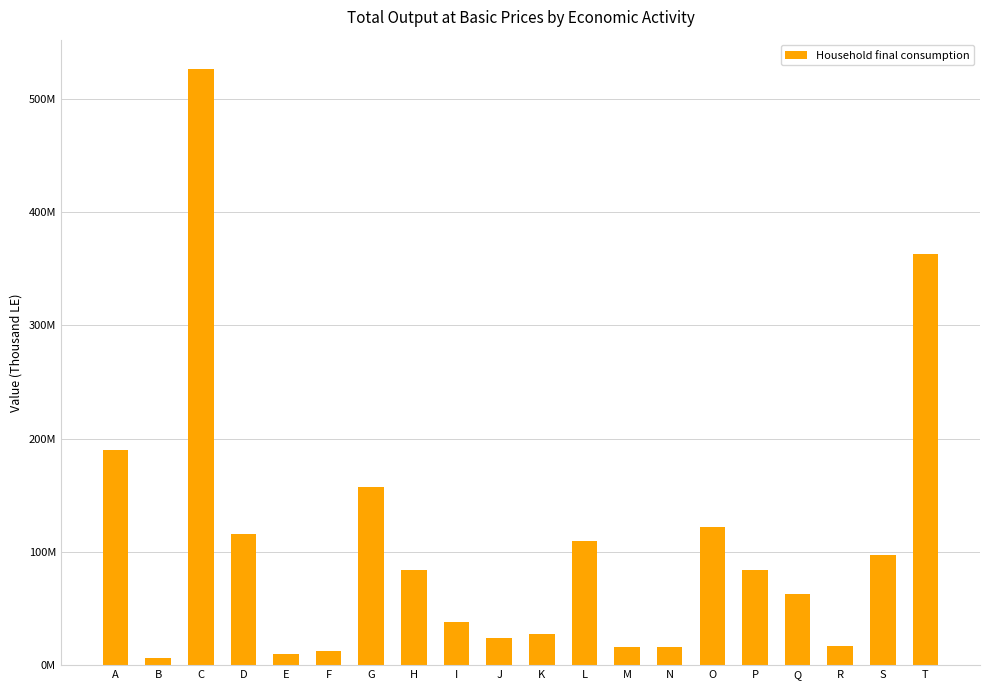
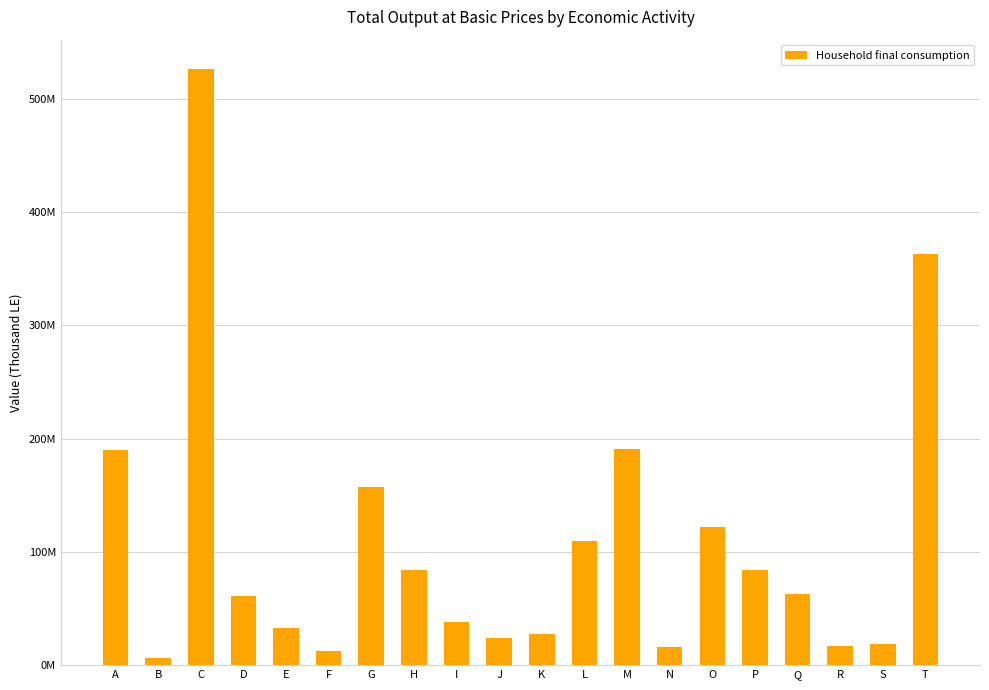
D: 116000000 -> 61000000
E: 10000000 -> 32000000
M: 16000000 -> 191000000
S: 97000000 -> 19000000
